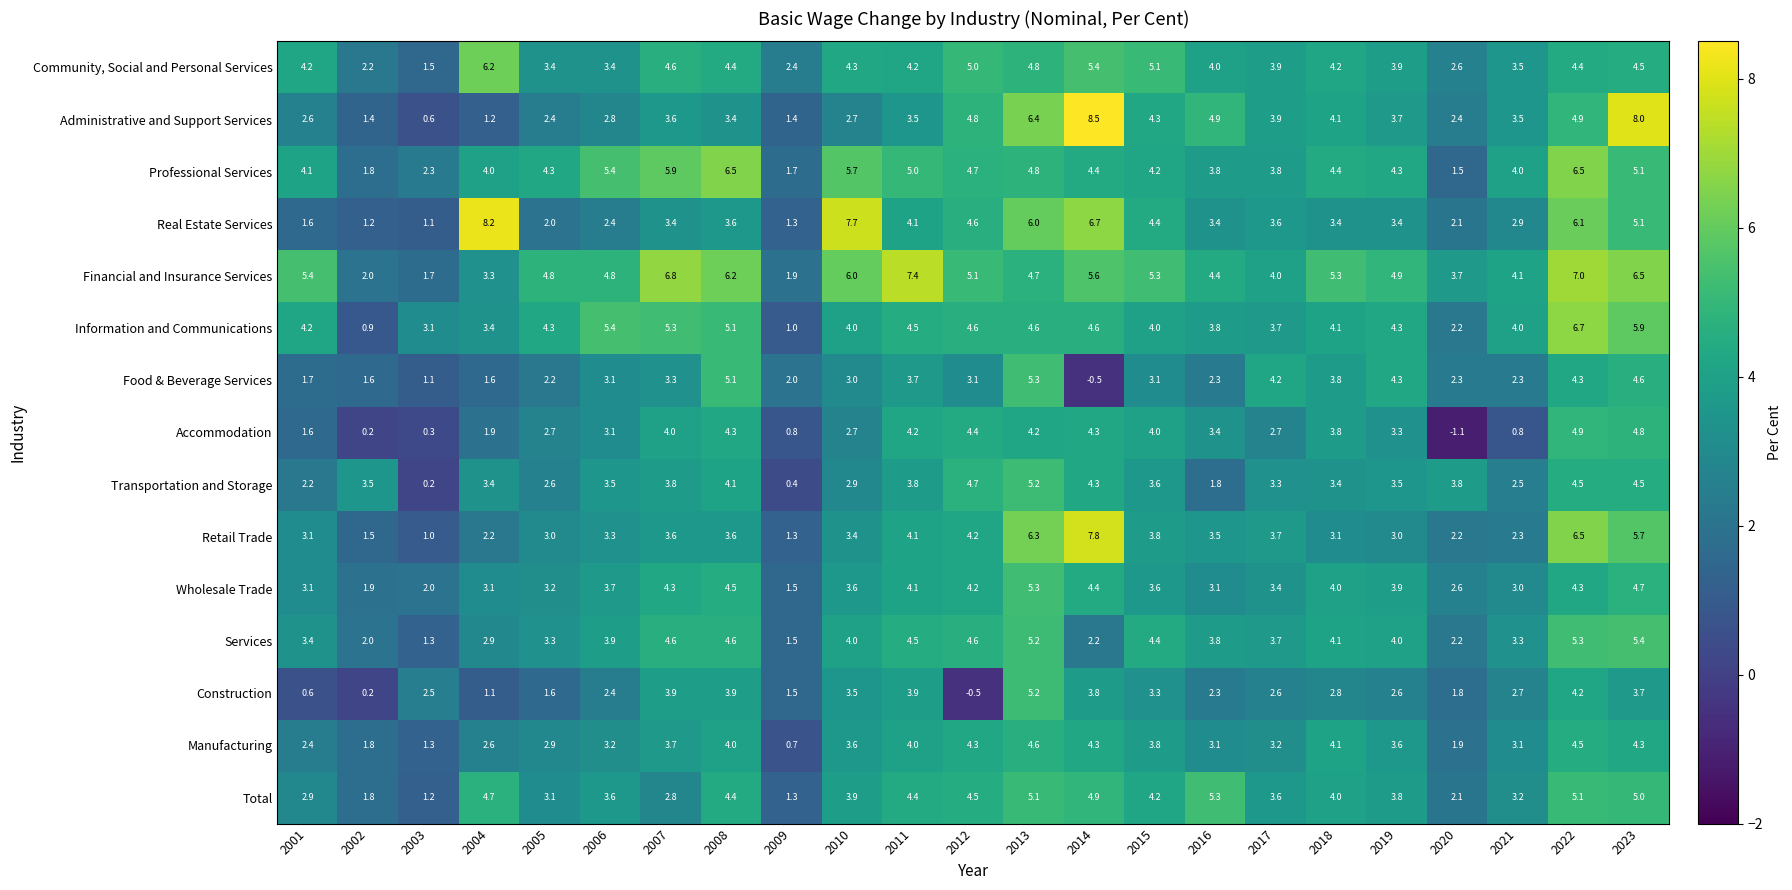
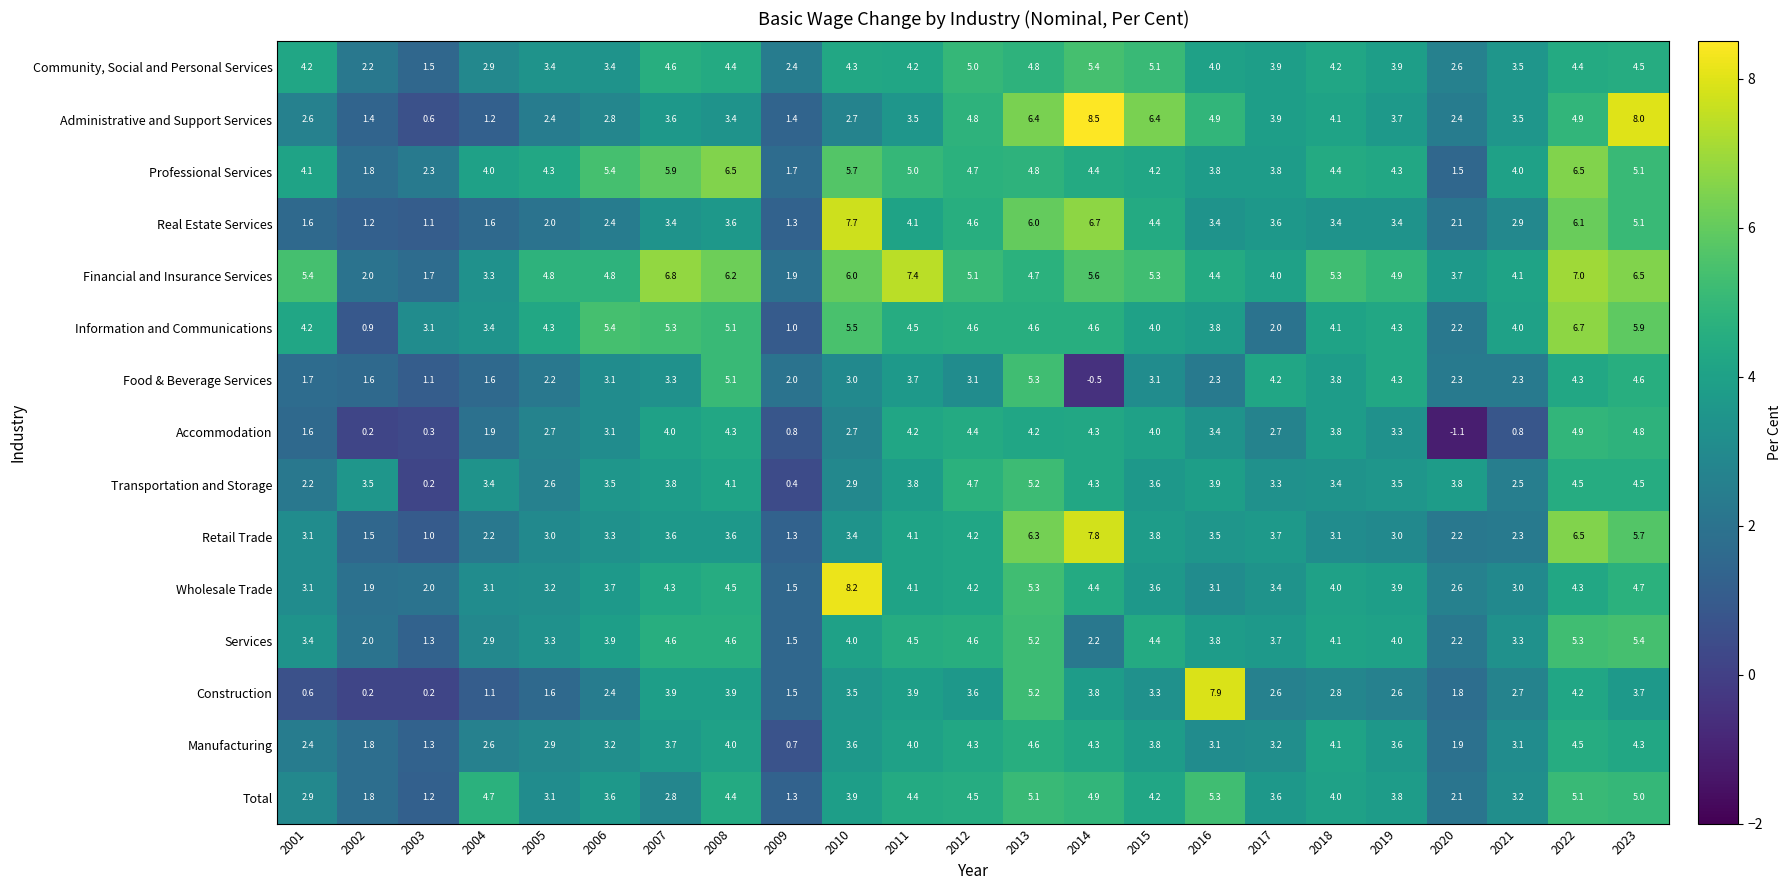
Community, Social and Personal Services, 2004: 6.2 -> 2.9
Administrative and Support Services, 2015: 4.3 -> 6.4
Real Estate Services, 2004: 8.2 -> 1.6
Information and Communications, 2010: 4.0 -> 5.5
Information and Communications, 2017: 3.7 -> 2.0
Transportation and Storage, 2016: 1.8 -> 3.9
Wholesale Trade, 2010: 3.6 -> 8.2
Construction, 2003: 2.5 -> 0.2
Construction, 2012: -0.5 -> 3.6
Construction, 2016: 2.3 -> 7.9
